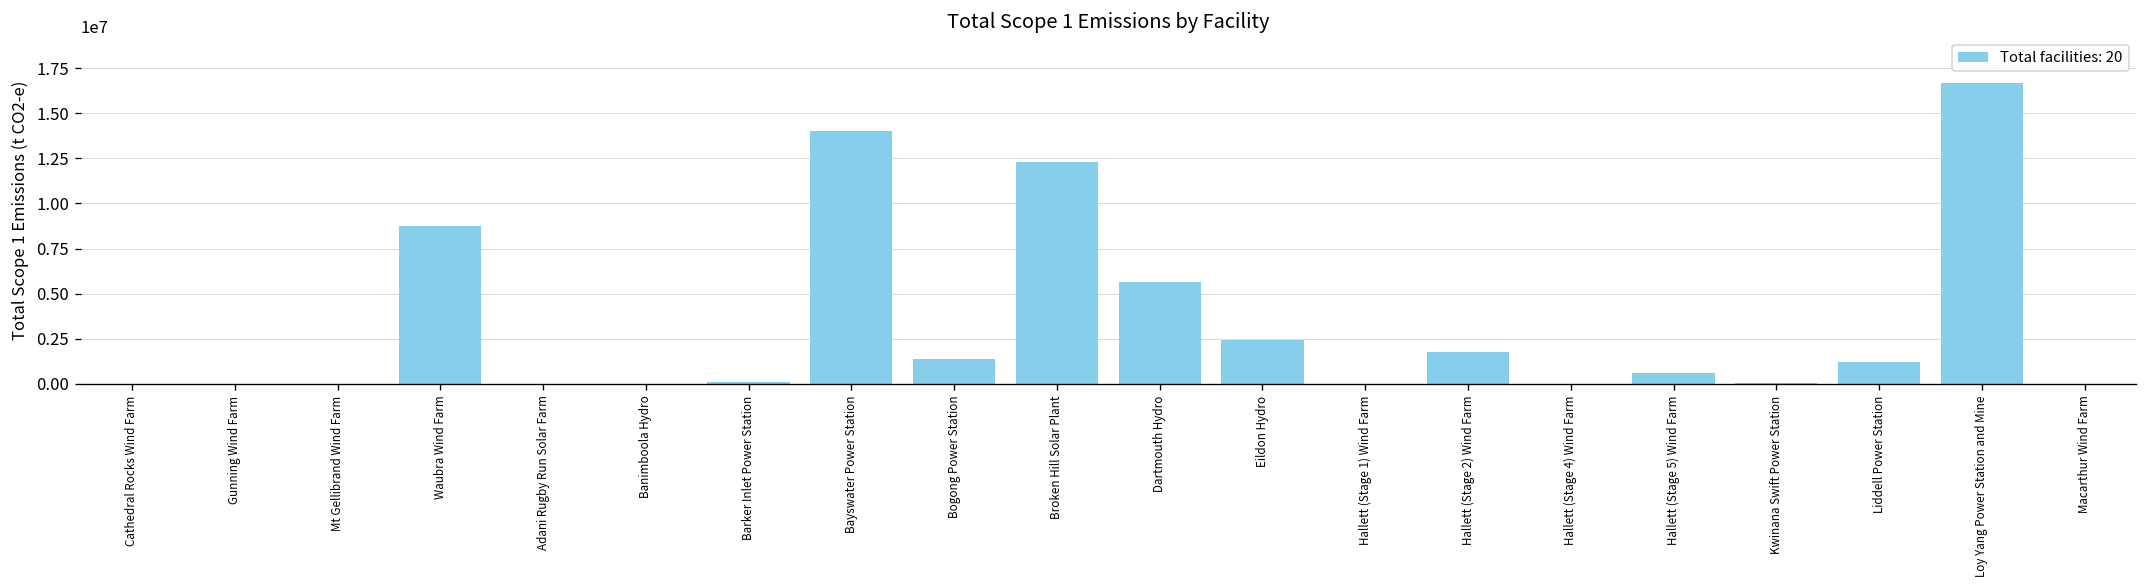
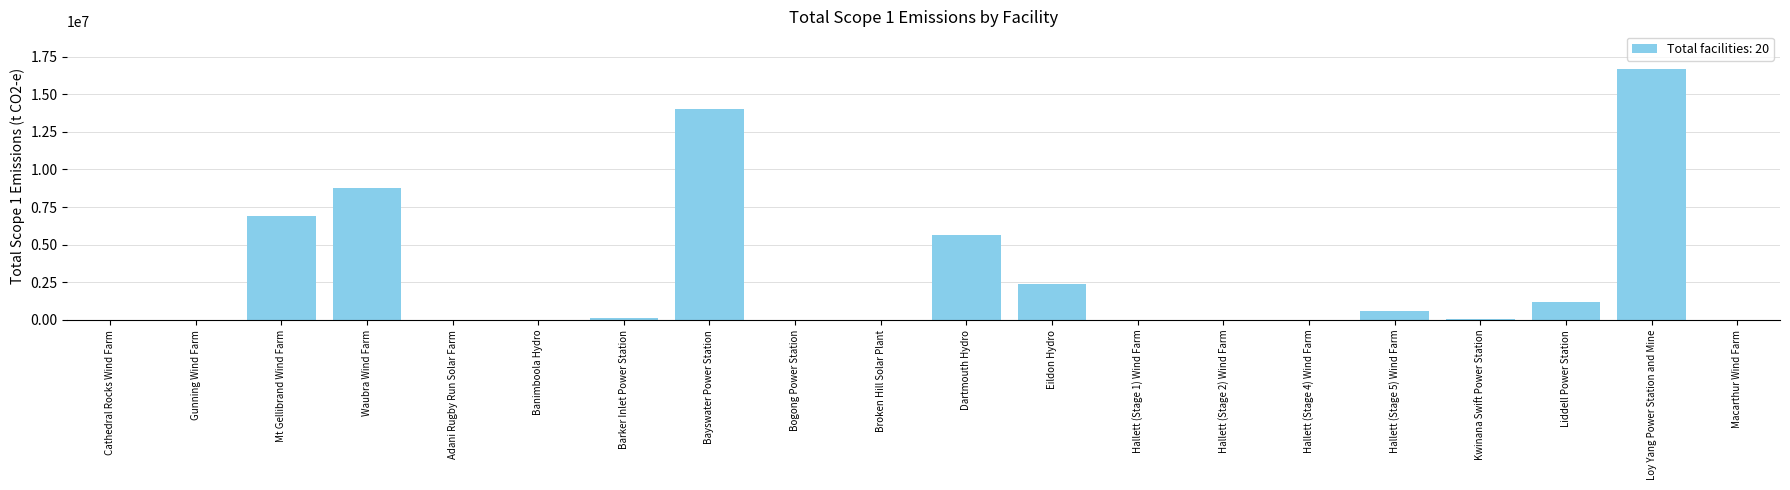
Mt Gellibrand Wind Farm: 0 -> 6900000
Bogong Power Station: 1400000 -> 0
Broken Hill Solar Plant: 12300000 -> 0
Hallett (Stage 2) Wind Farm: 1700000 -> 0
